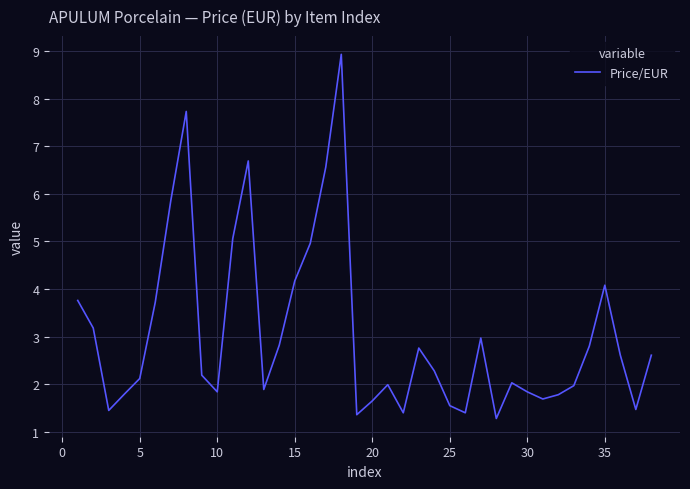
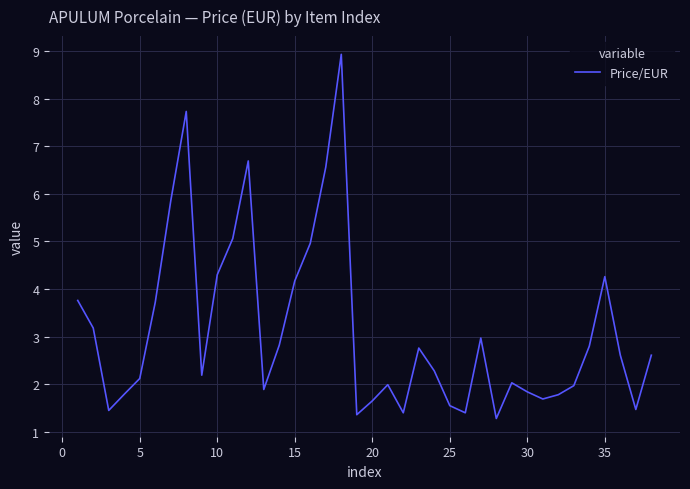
10: 1.8 -> 4.3
35: 4.1 -> 4.3
